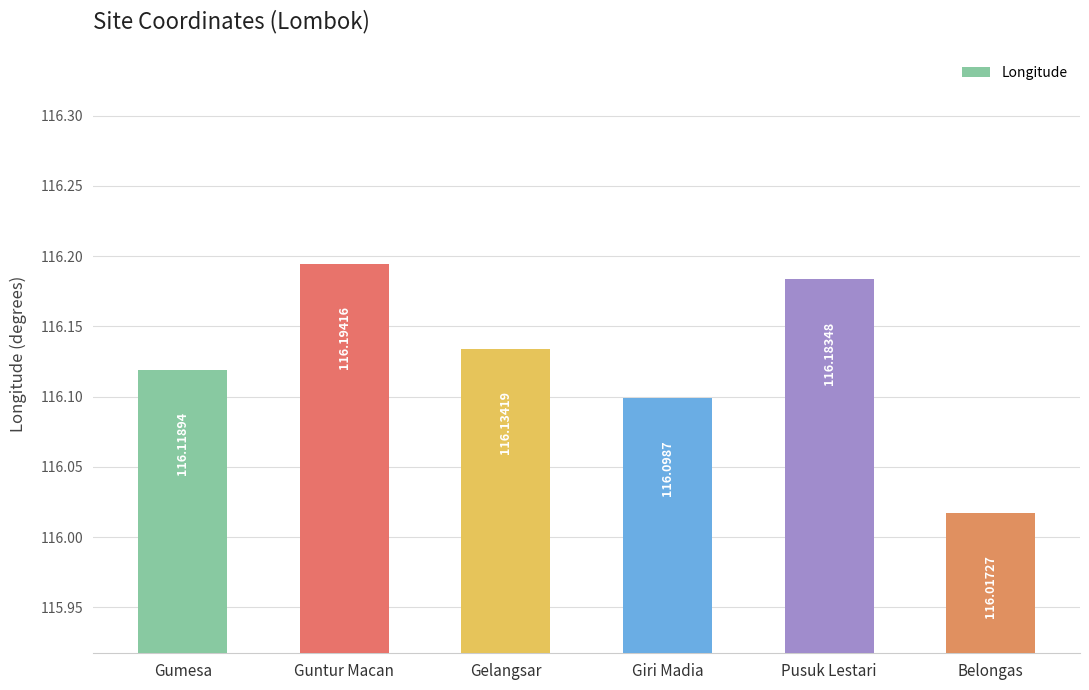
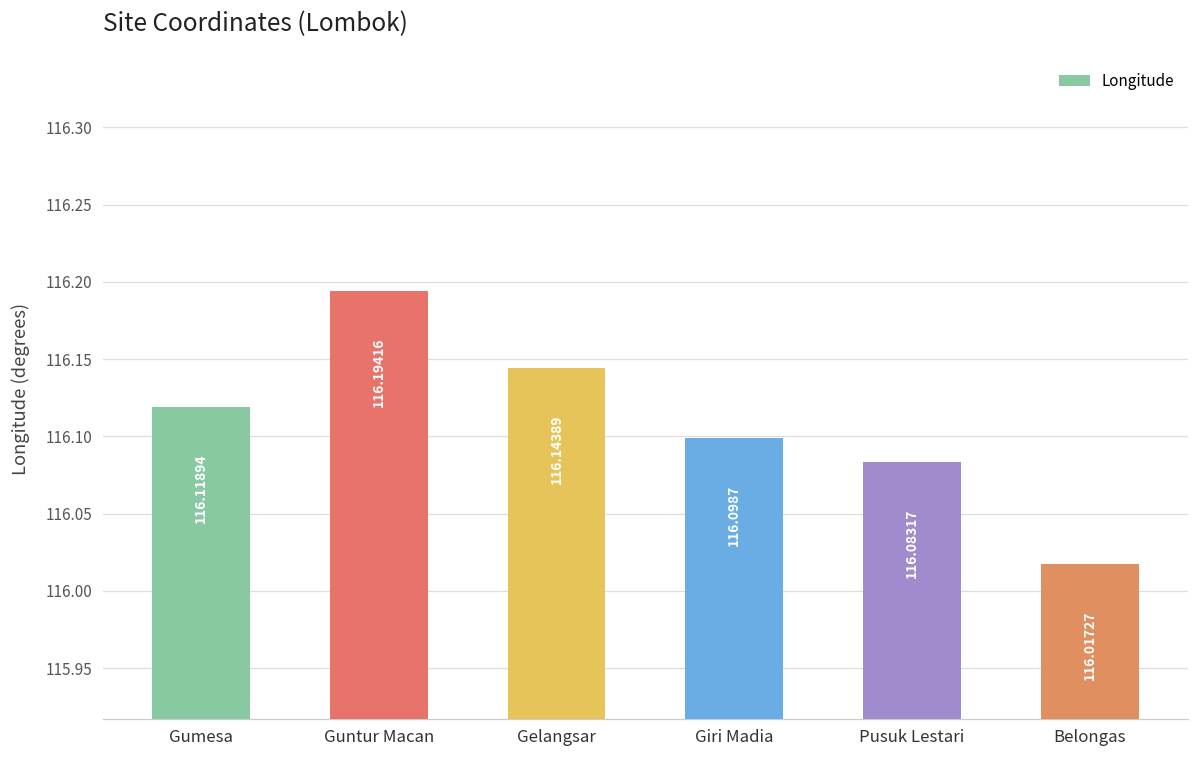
Gelangsar: 116.13419 -> 116.14389
Pusuk Lestari: 116.18348 -> 116.08317
